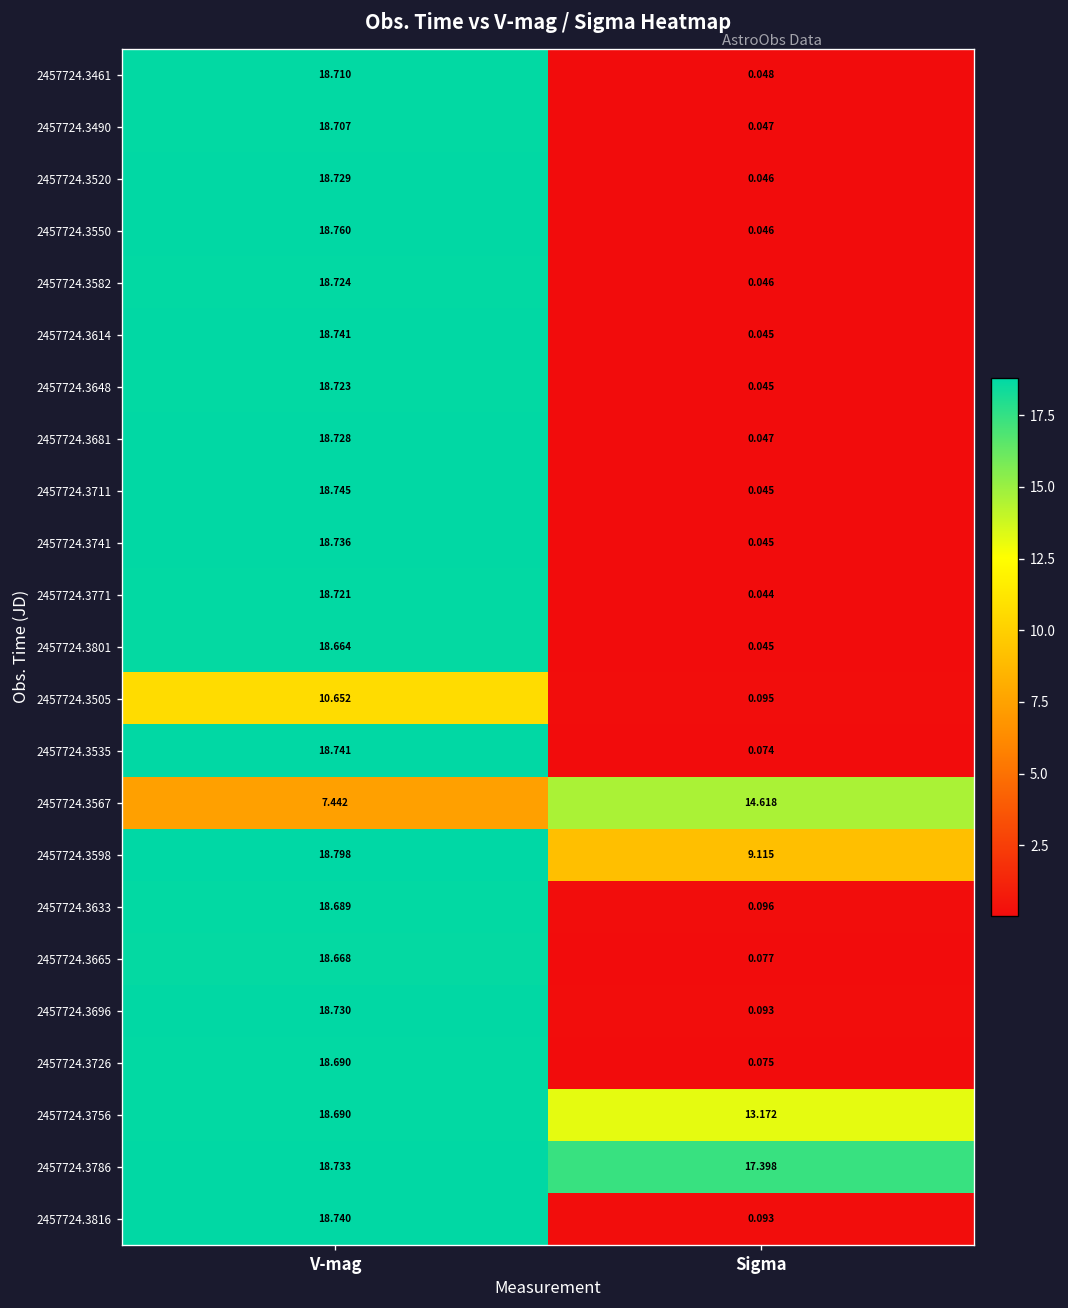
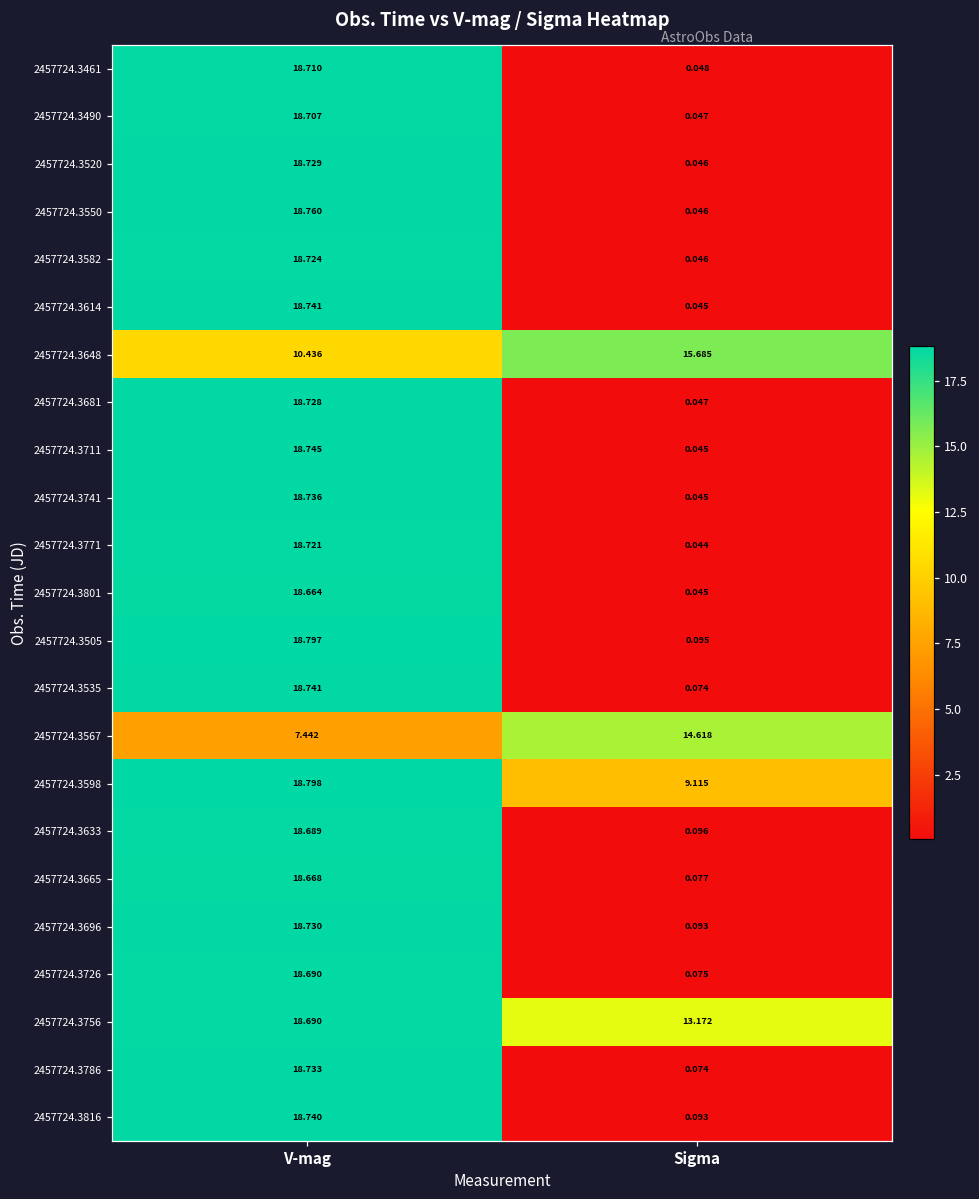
2457724.3648, V-mag: 18.723 -> 10.436
2457724.3648, Sigma: 0.045 -> 15.685
2457724.3505, V-mag: 10.652 -> 18.797
2457724.3786, Sigma: 17.398 -> 0.074
